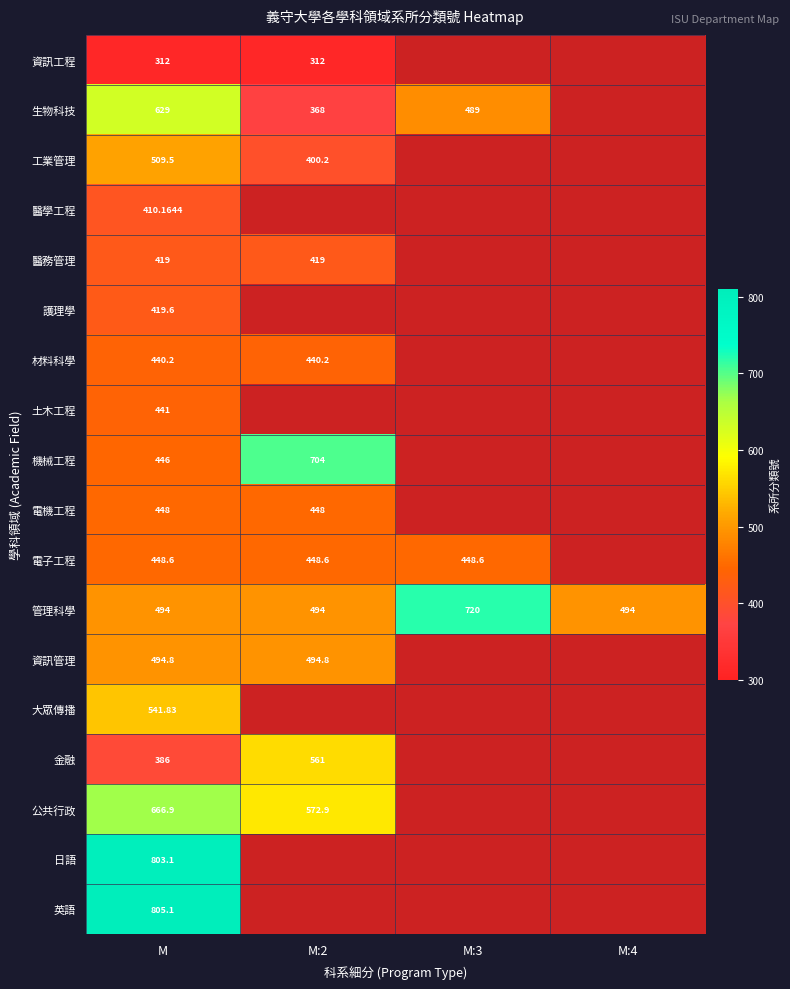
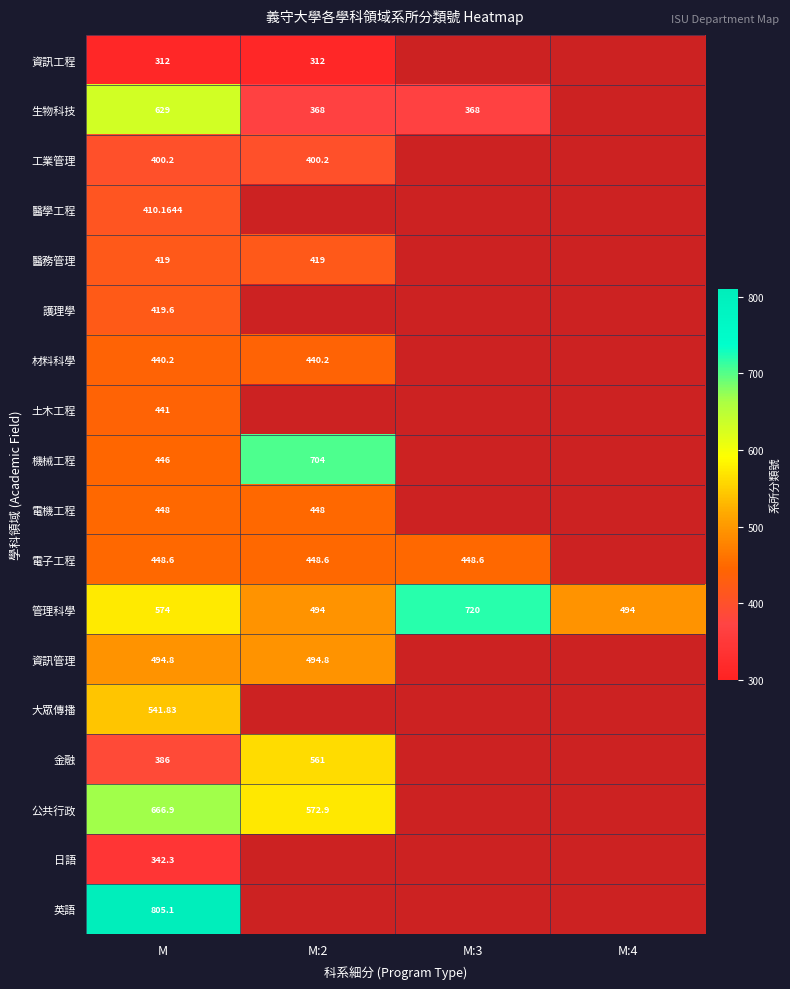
生物科技, M:3: 489 -> 368
工業管理, M: 509.5 -> 400.2
管理科學, M: 494 -> 574
日語, M: 803.1 -> 342.3
